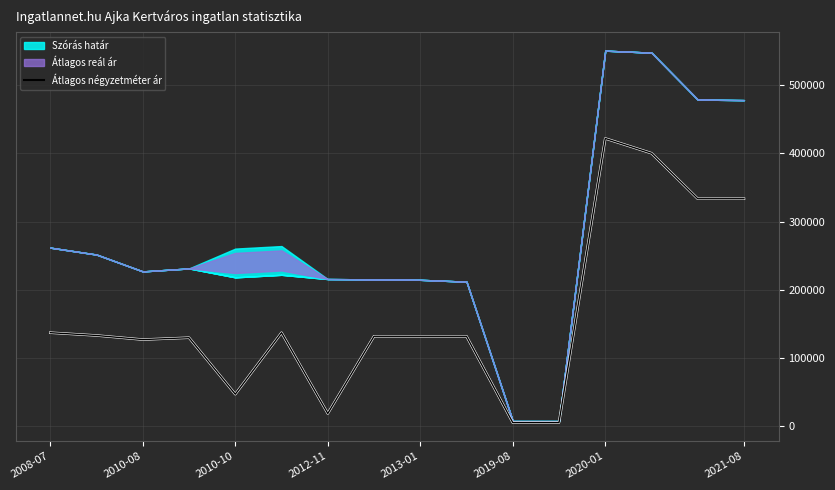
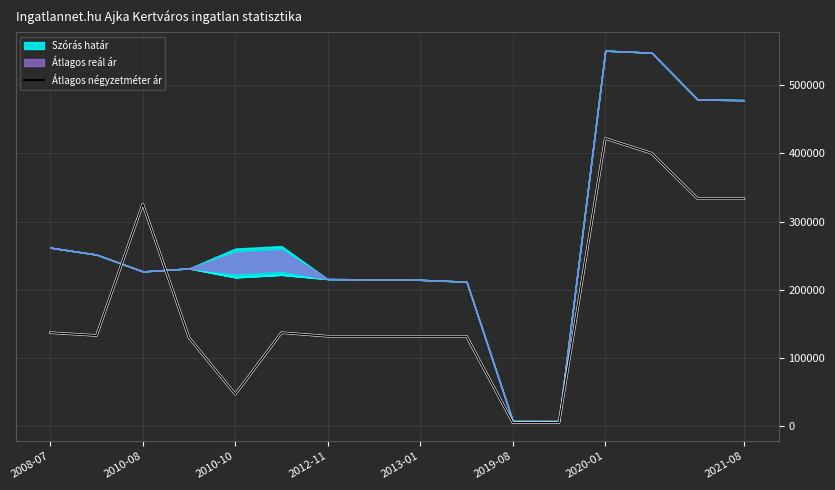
Átlagos négyzetméter ár, 2010-08: 130000 -> 330000
Átlagos négyzetméter ár, 2012-11: 20000 -> 130000
